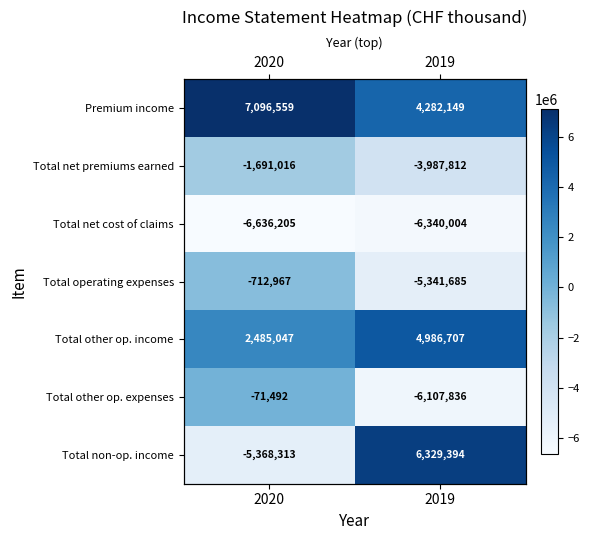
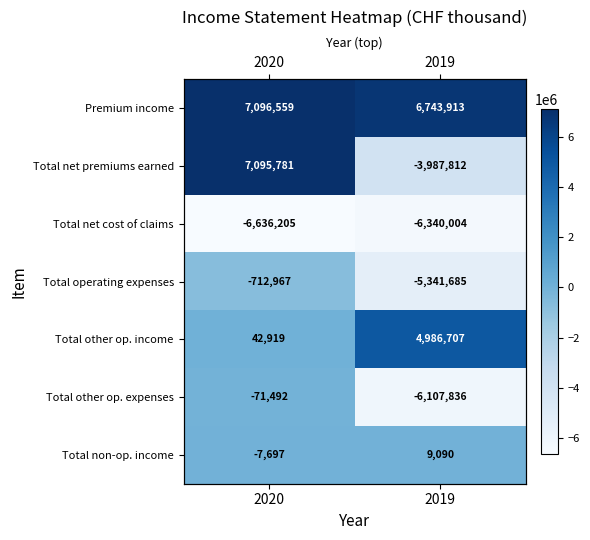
Premium income, 2019: 4,282,149 -> 6,743,913
Total net premiums earned, 2020: -1,691,016 -> 7,095,781
Total other op. income, 2020: 2,485,047 -> 42,919
Total non-op. income, 2020: -5,368,313 -> -7,697
Total non-op. income, 2019: 6,329,394 -> 9,090
